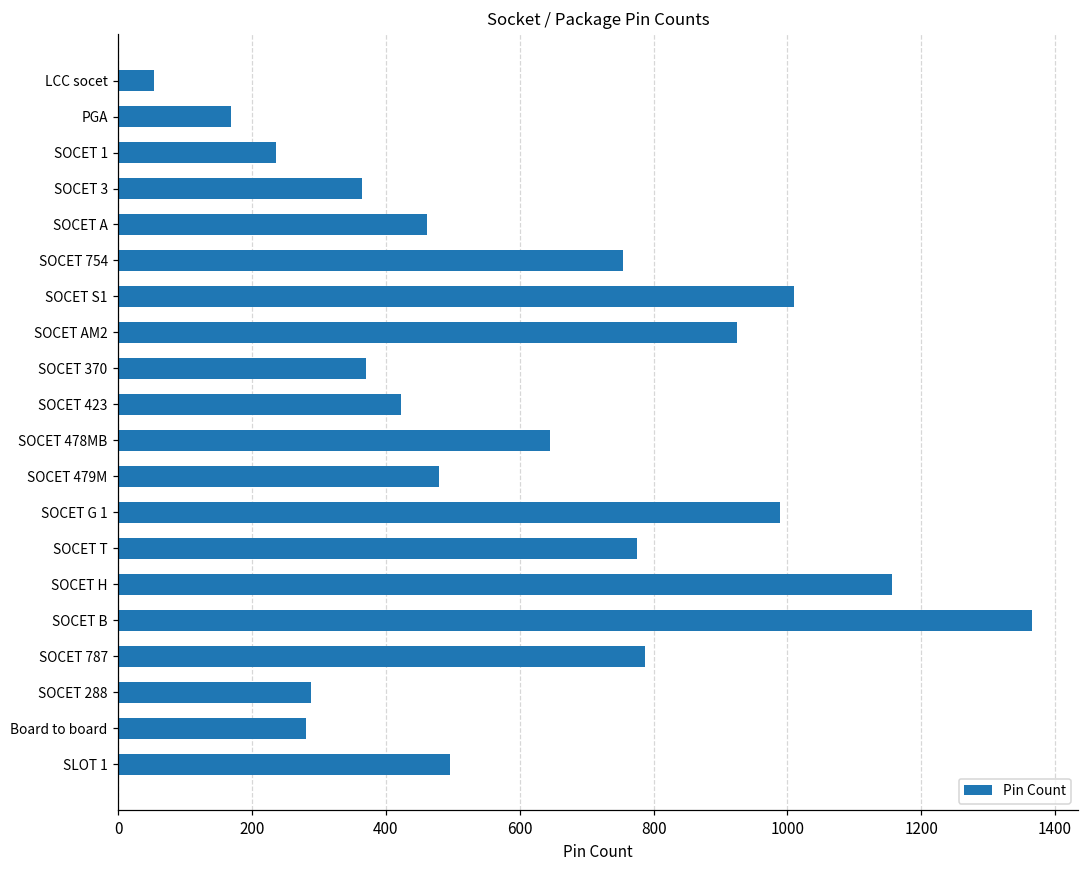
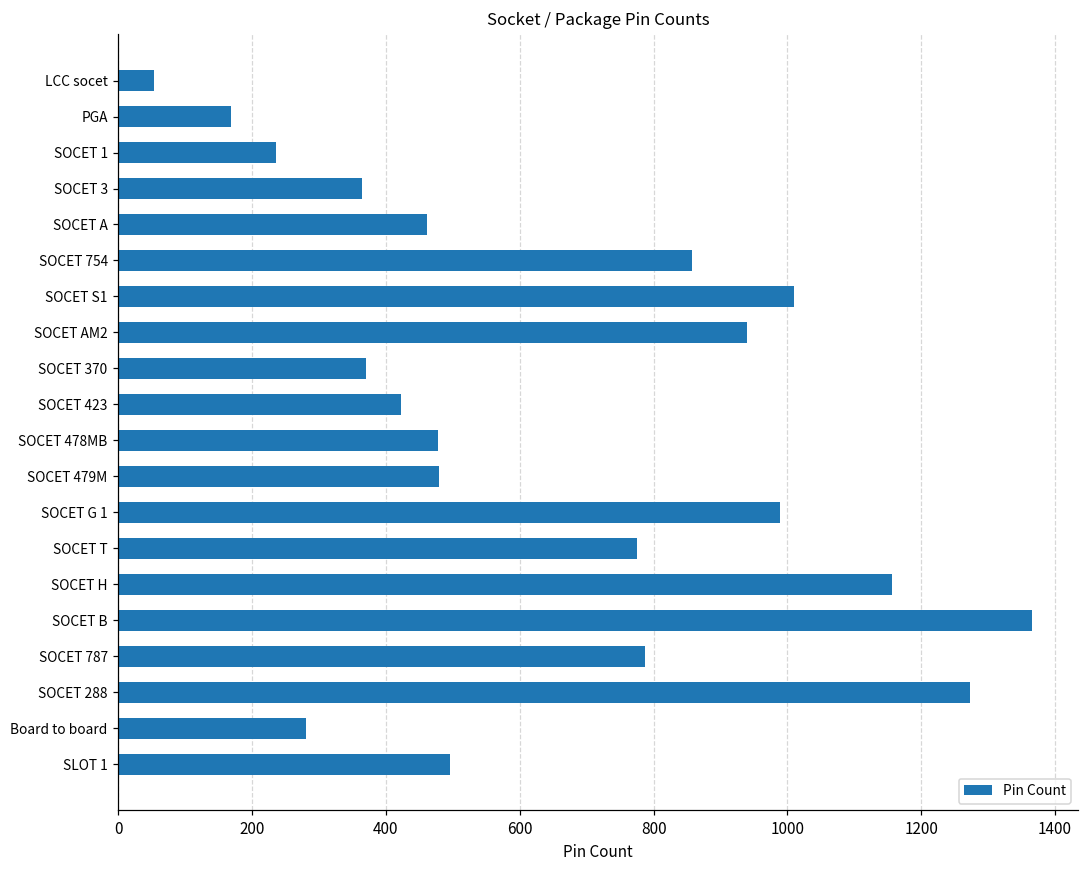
SOCET 754: 750 -> 860
SOCET AM2: 930 -> 940
SOCET 478MB: 650 -> 480
SOCET 288: 290 -> 1270
